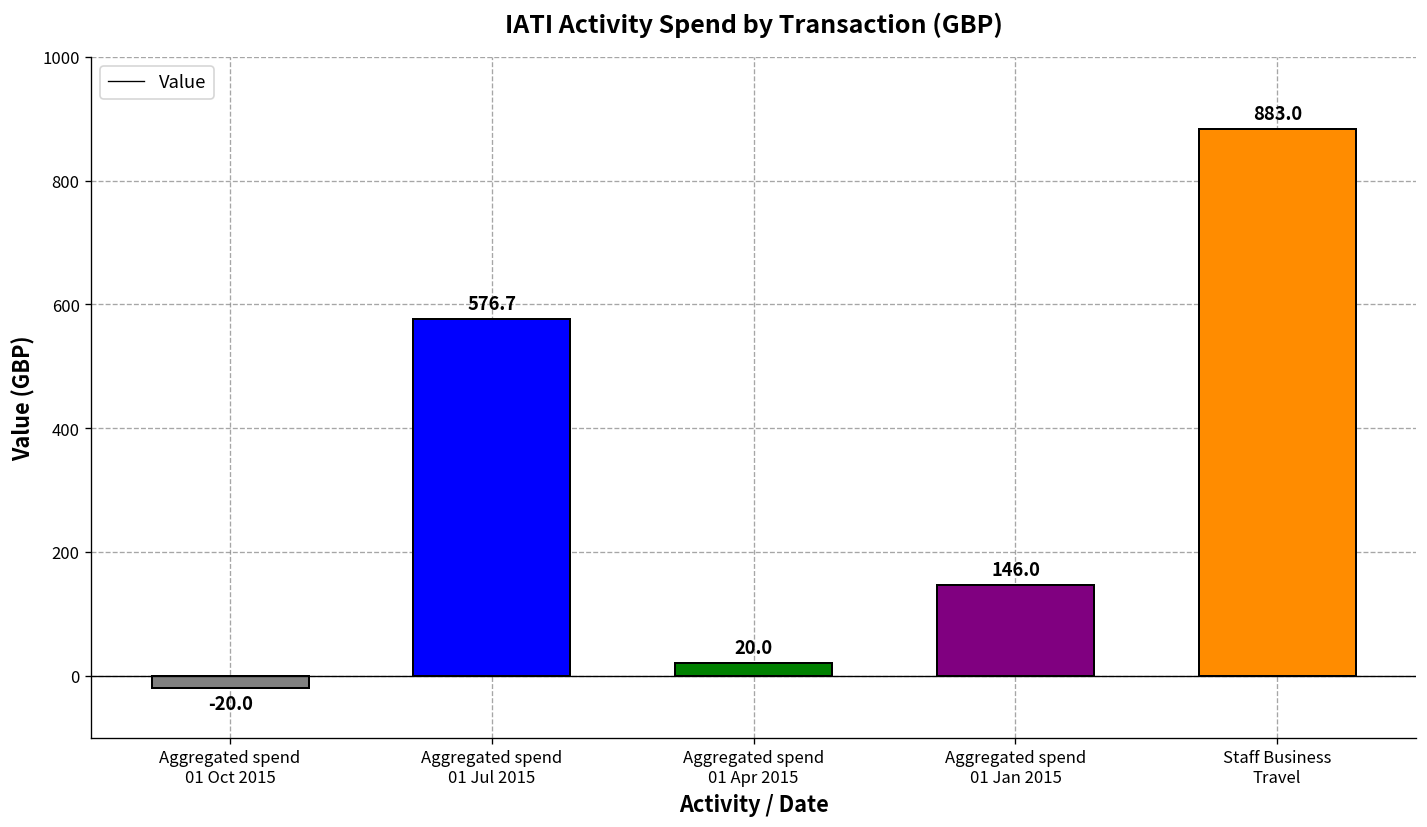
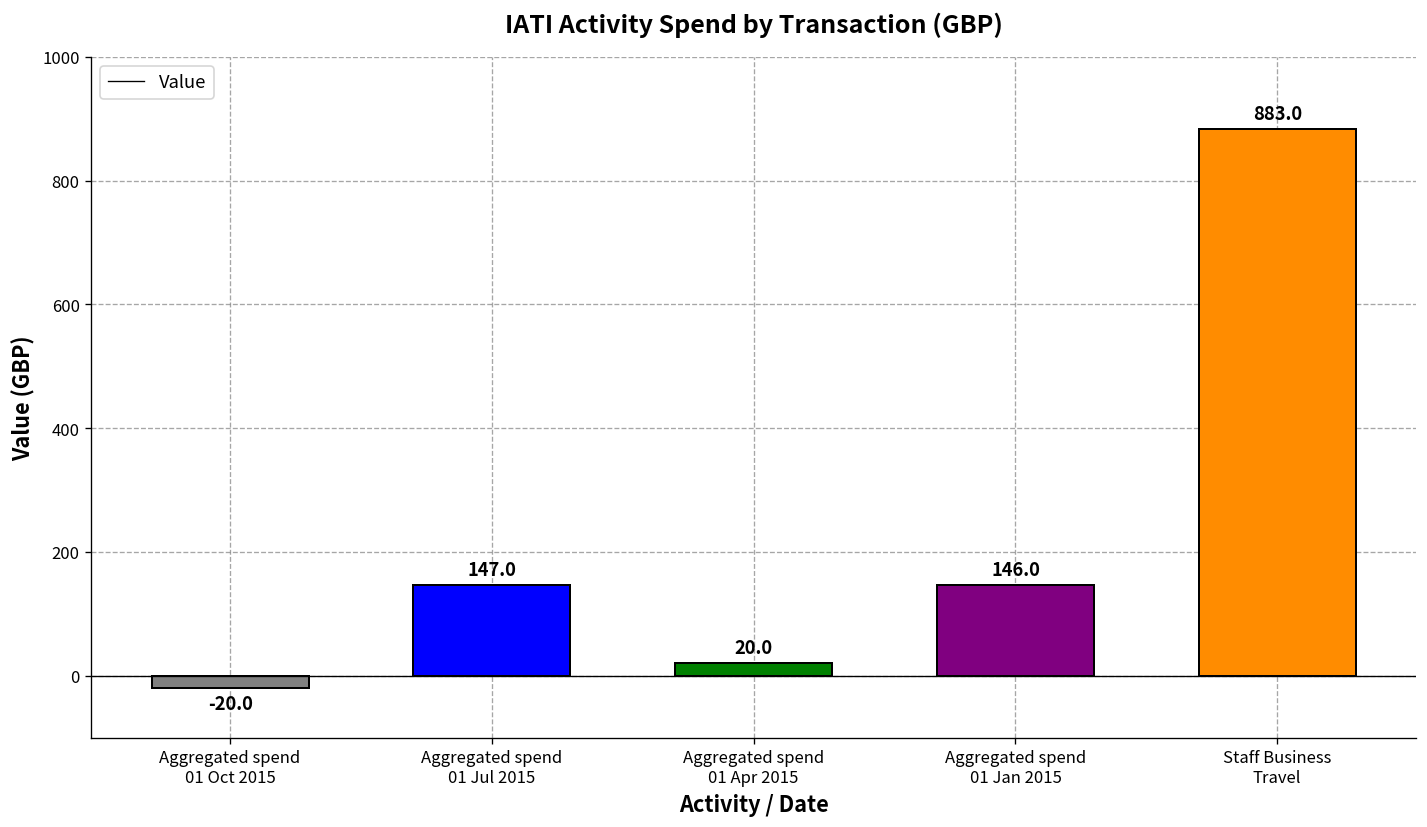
Aggregated spend 01 Jul 2015: 576.7 -> 147.0
